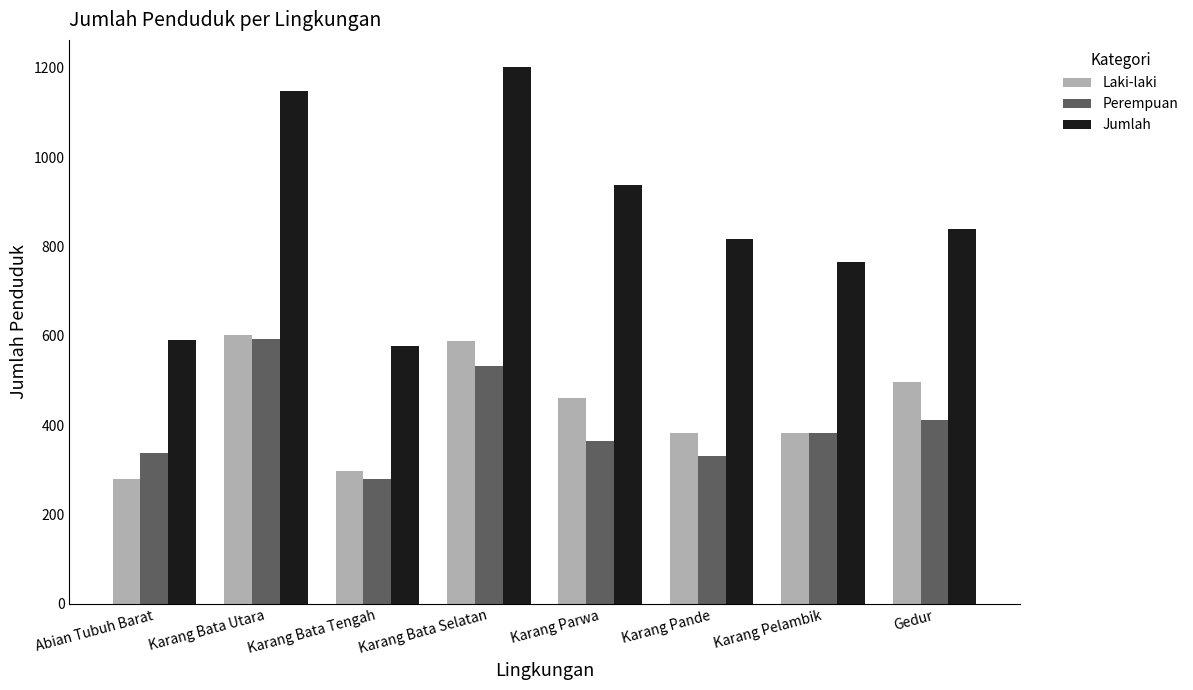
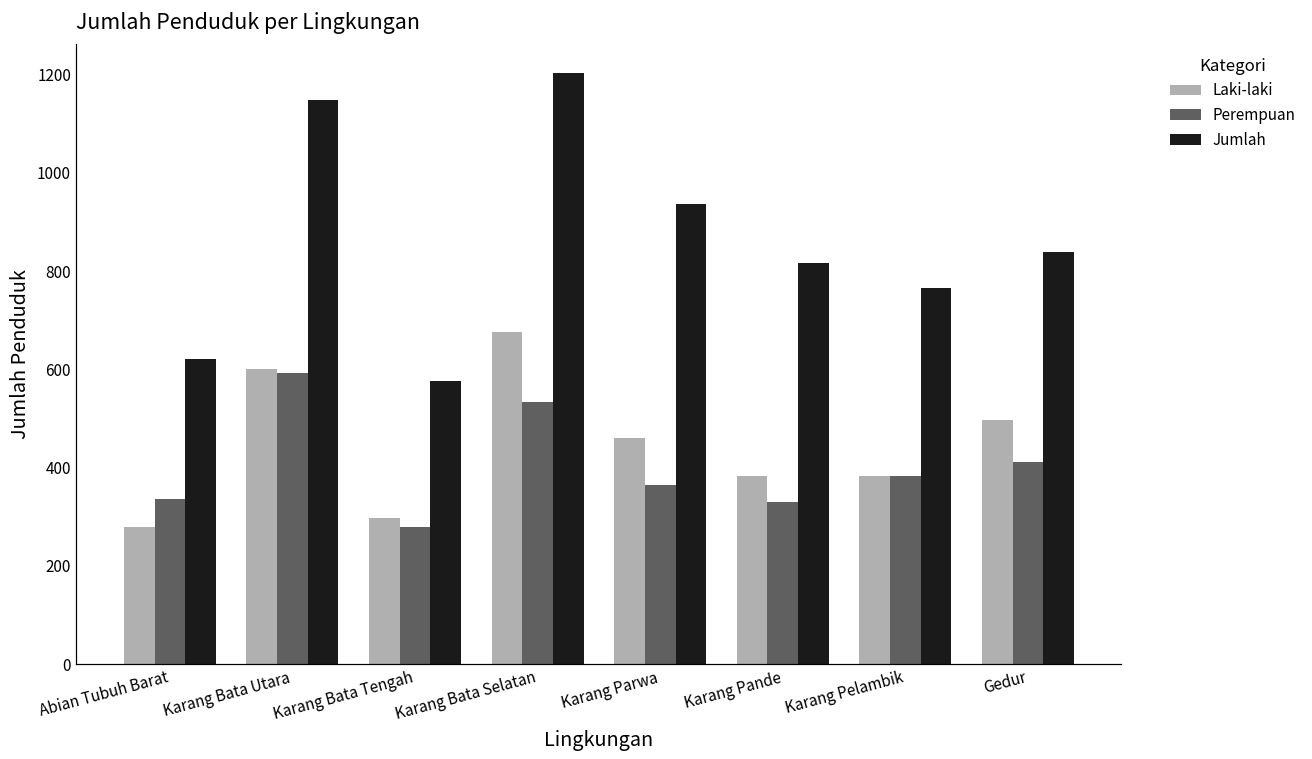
Jumlah, Abian Tubuh Barat: 590 -> 620
Laki-laki, Karang Bata Selatan: 590 -> 680
